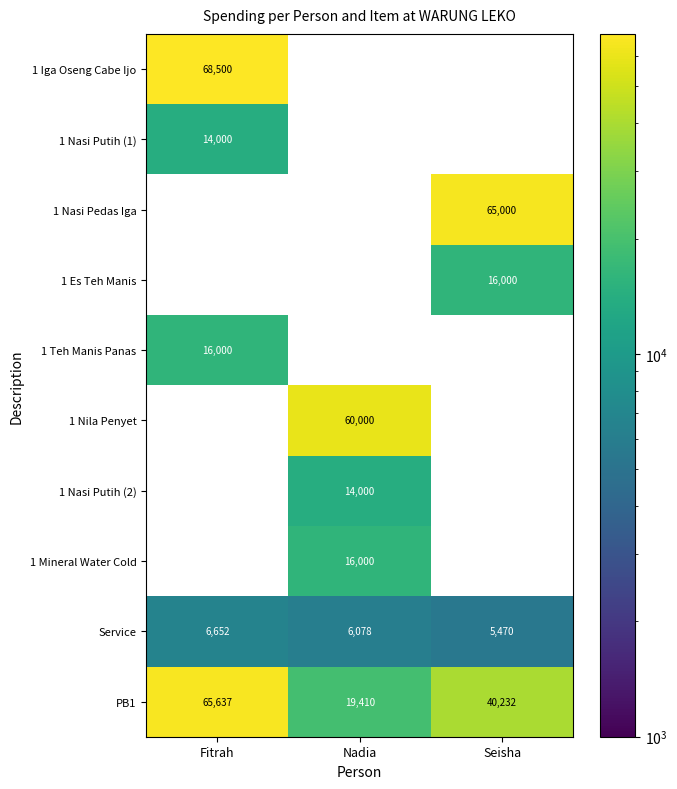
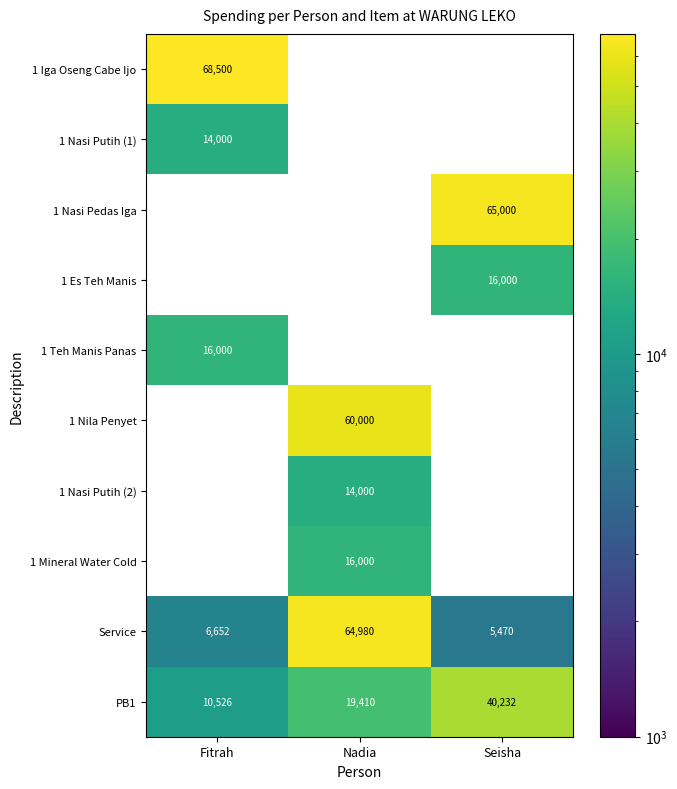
Service, Nadia: 6,078 -> 64,980
PB1, Fitrah: 65,637 -> 10,526
